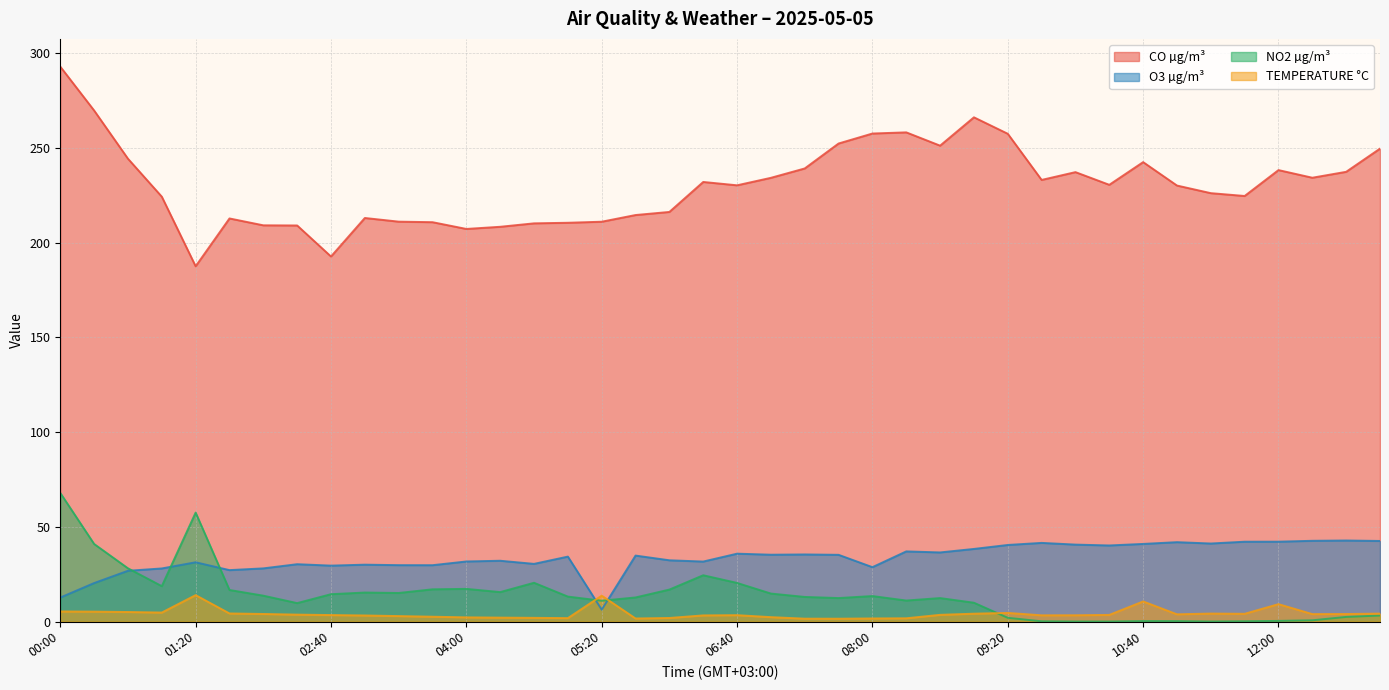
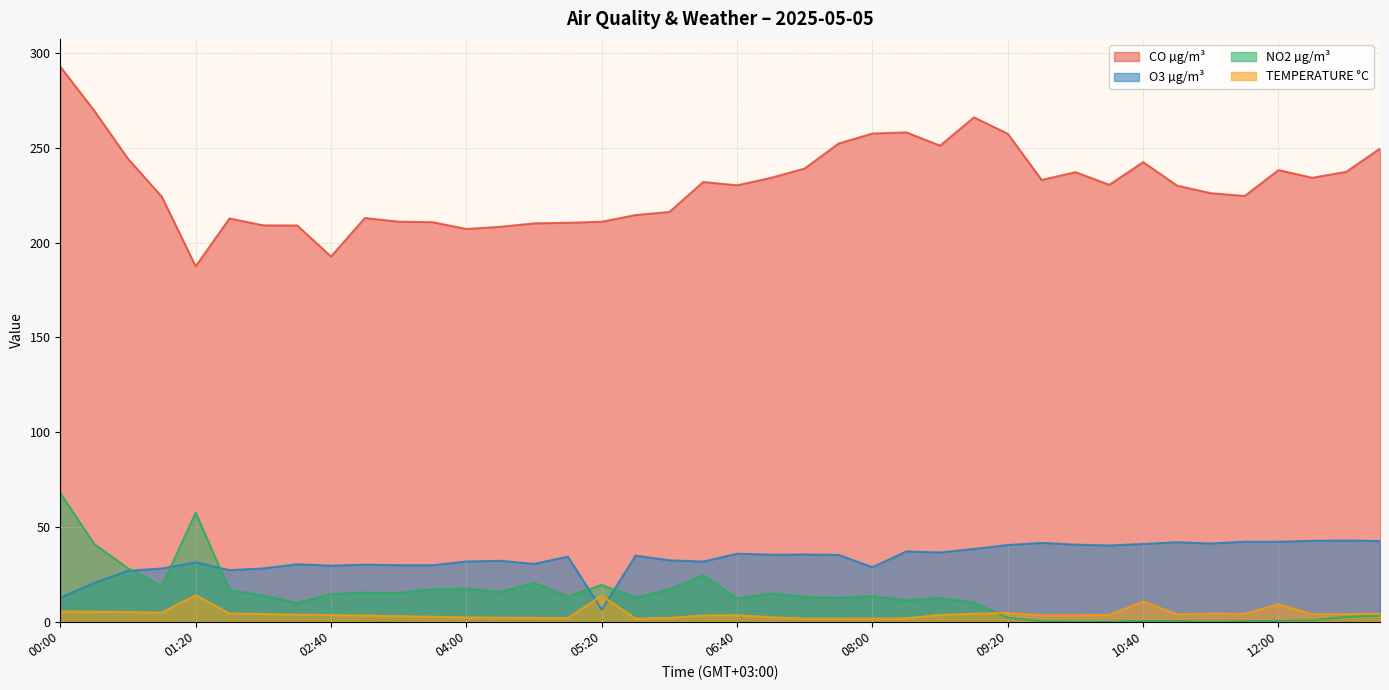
NO2 µg/m³, 05:20: 11 -> 19
NO2 µg/m³, 06:40: 20 -> 12
